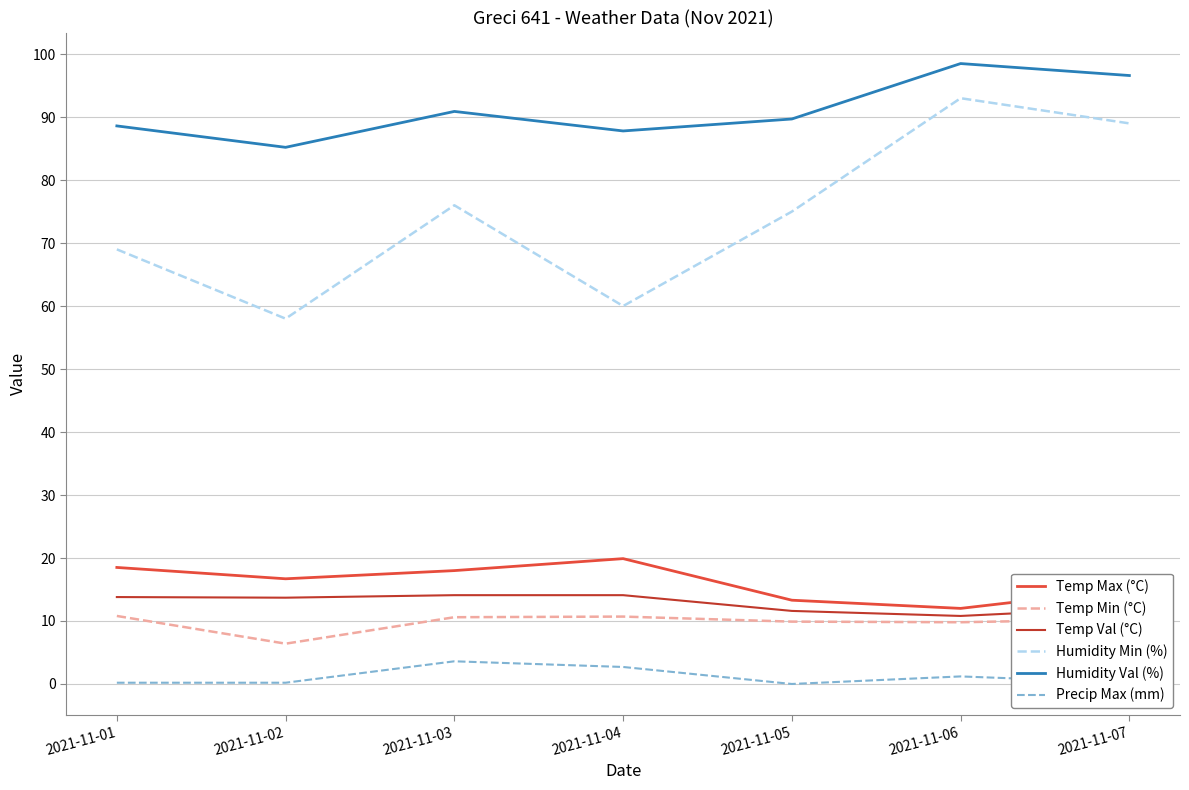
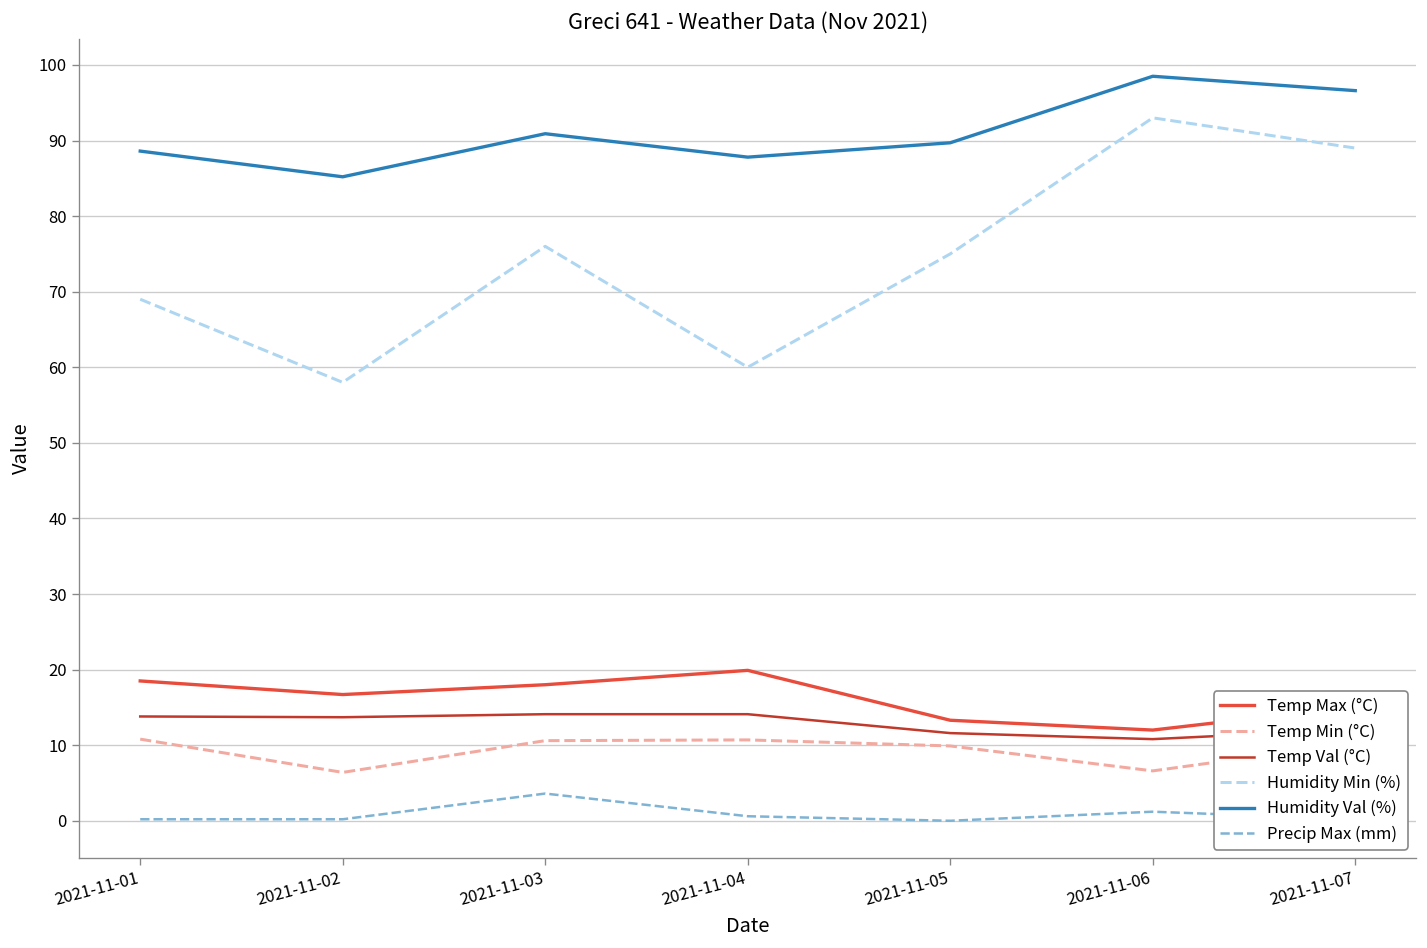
Precip Max (mm), 2021-11-04: 3 -> 1
Temp Min (°C), 2021-11-06: 10 -> 7
